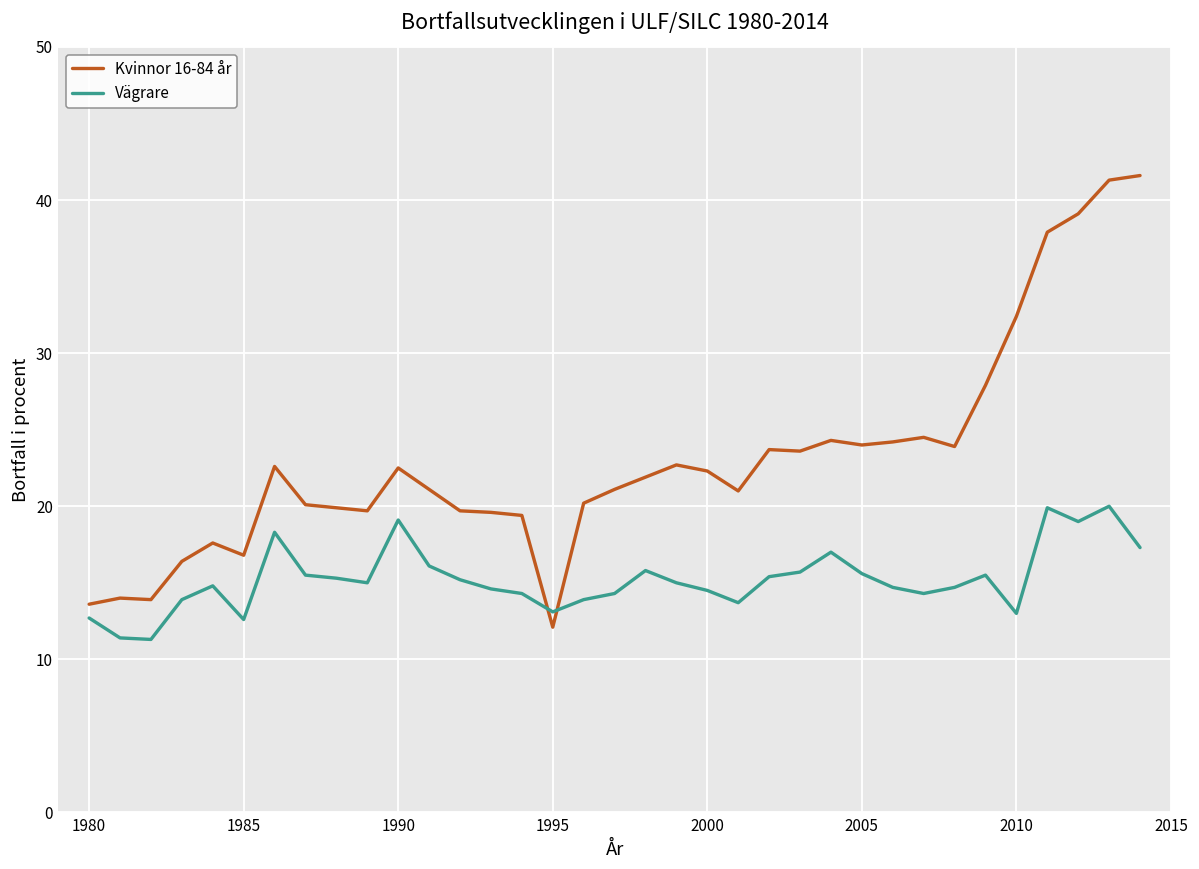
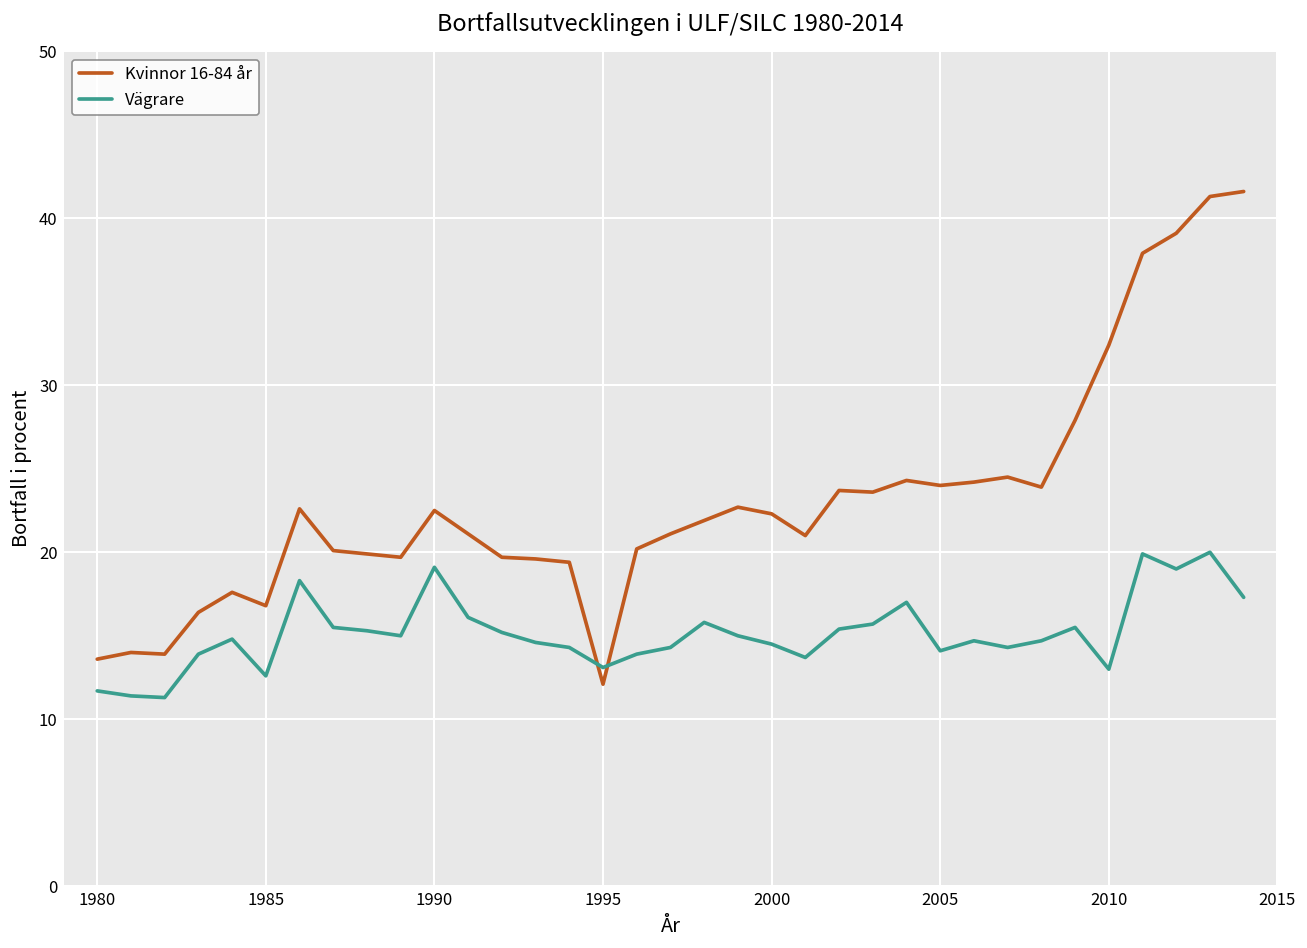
Vägrare, 1980: 12.7 -> 11.7
Vägrare, 2005: 15.6 -> 14.1
